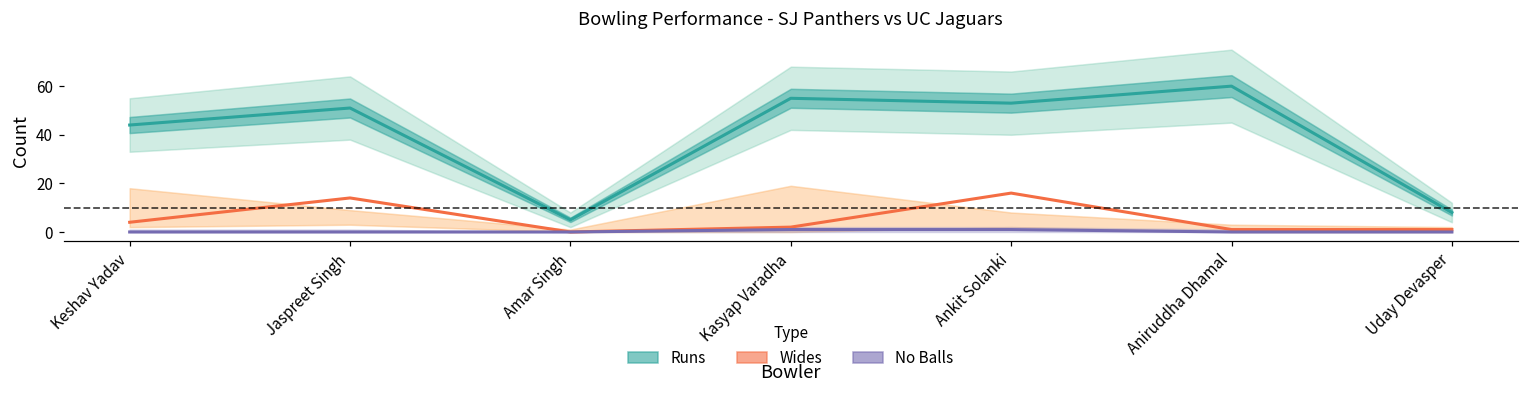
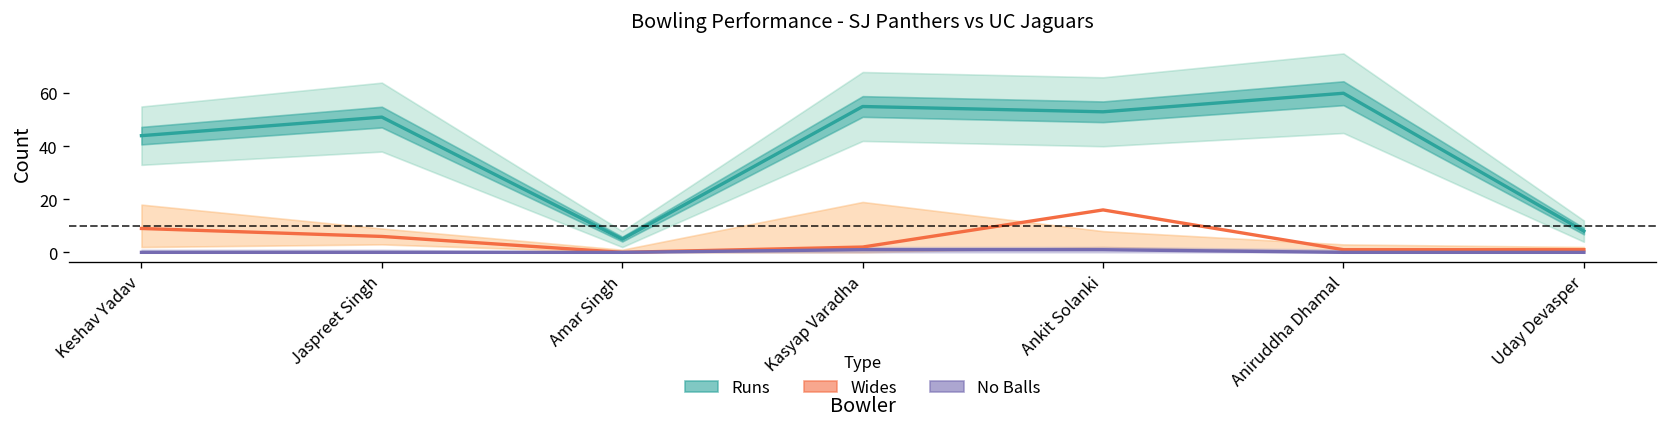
Wides, Keshav Yadav: 4 -> 9
Wides, Jaspreet Singh: 14 -> 6
